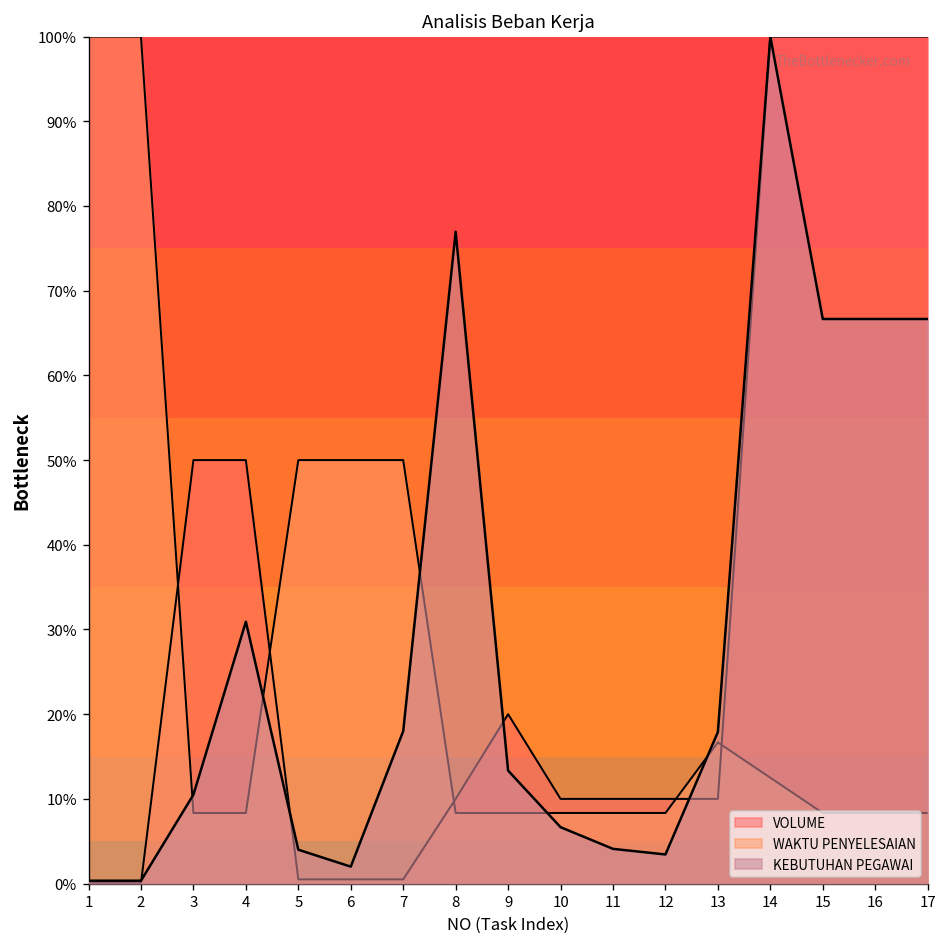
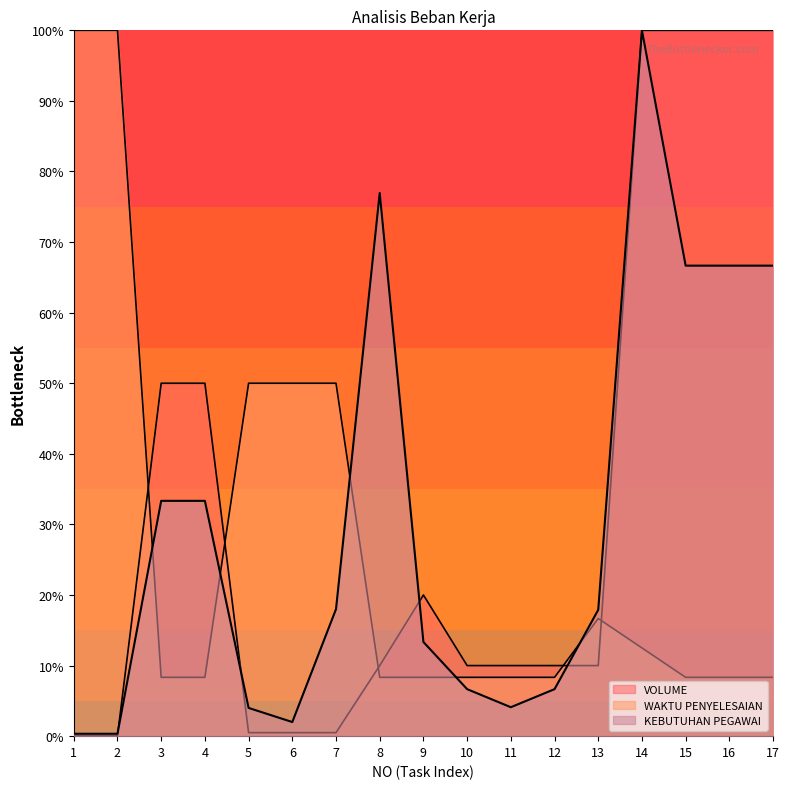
KEBUTUHAN PEGAWAI, 3: 11% -> 33%
KEBUTUHAN PEGAWAI, 4: 31% -> 33%
KEBUTUHAN PEGAWAI, 12: 3% -> 7%
